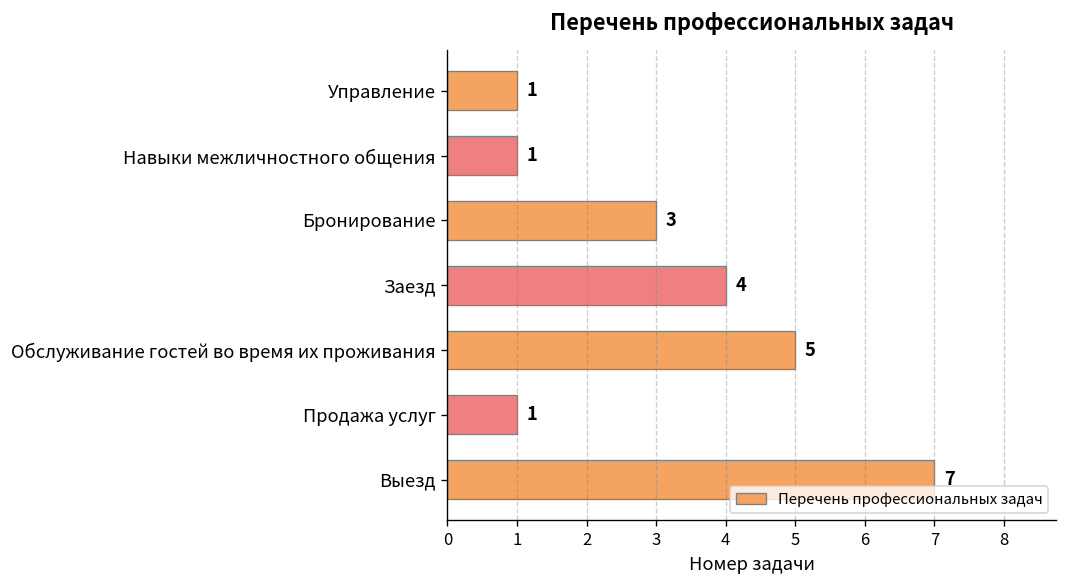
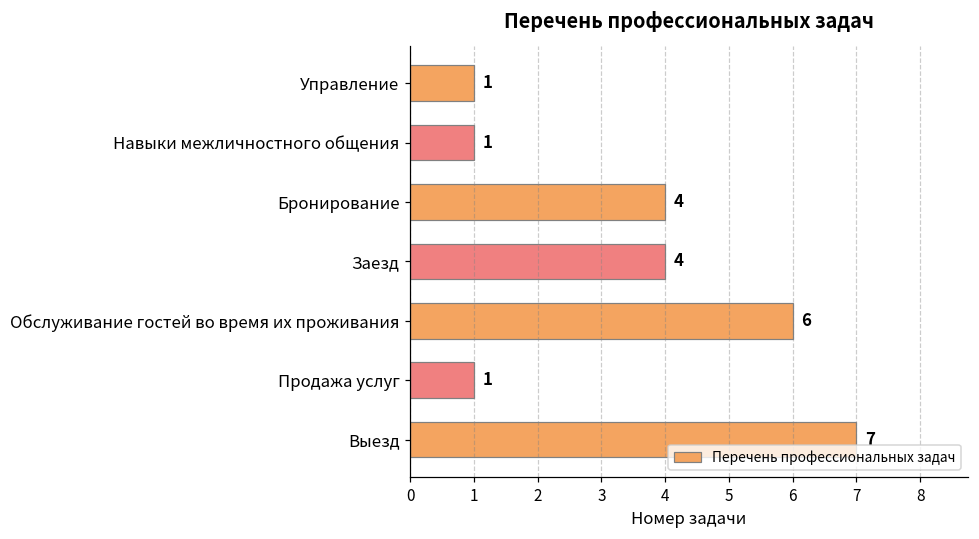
Бронирование: 3 -> 4
Обслуживание гостей во время их проживания: 5 -> 6
